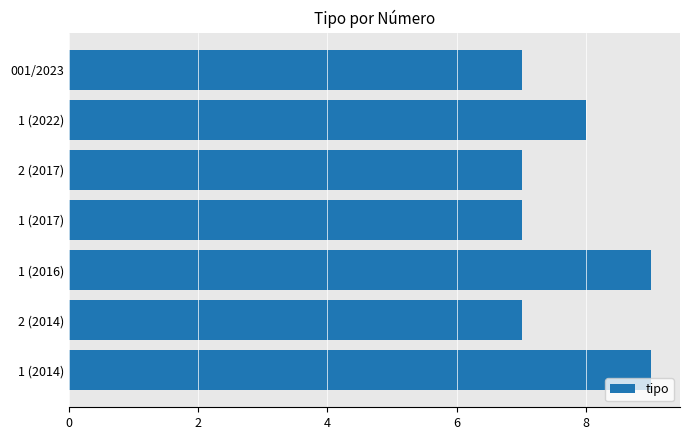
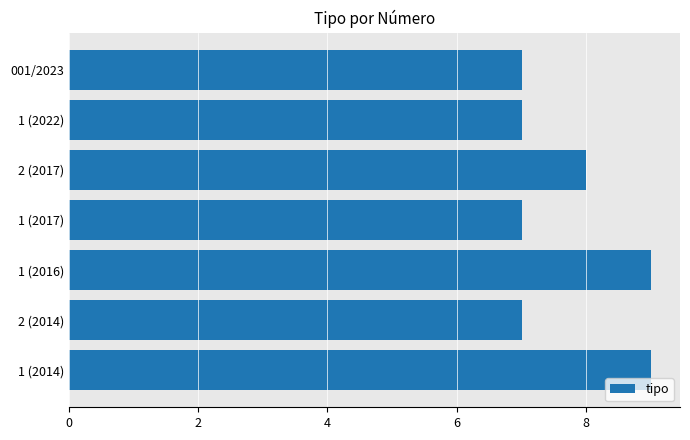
1 (2022): 8 -> 7
2 (2017): 7 -> 8
